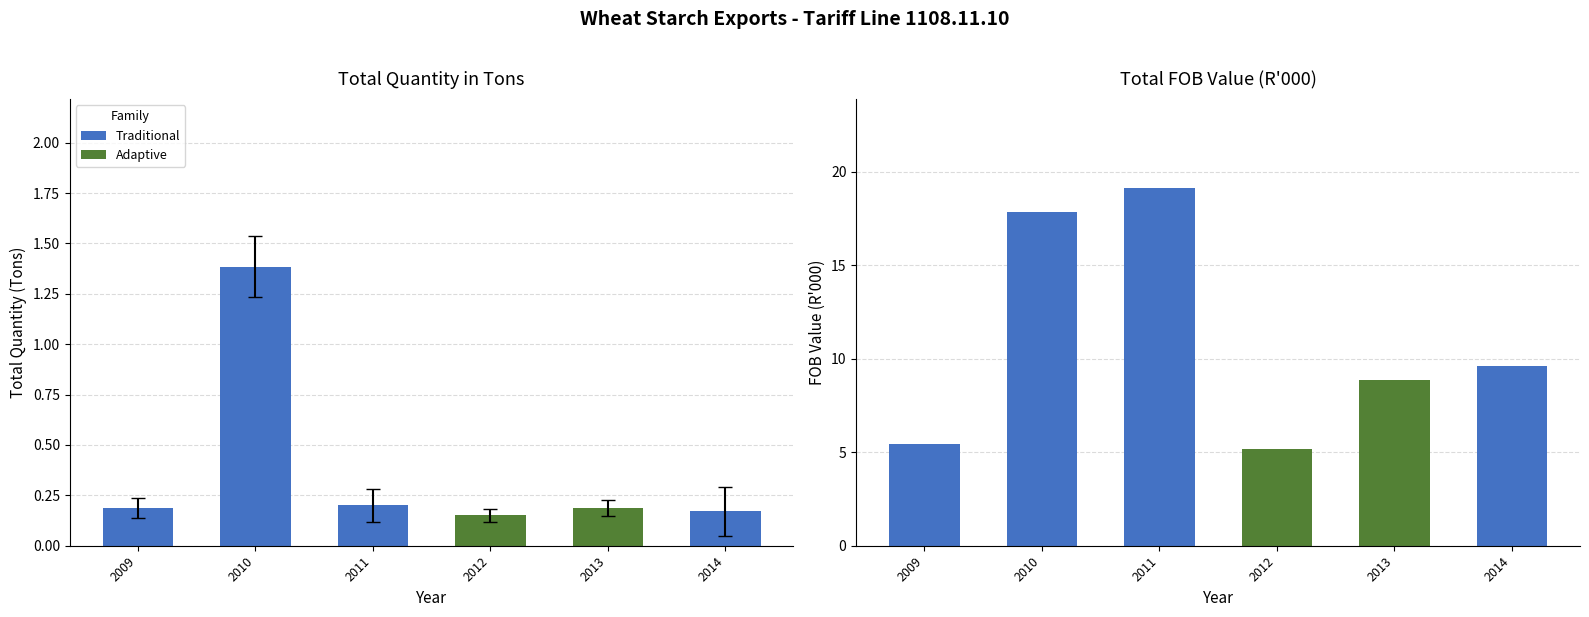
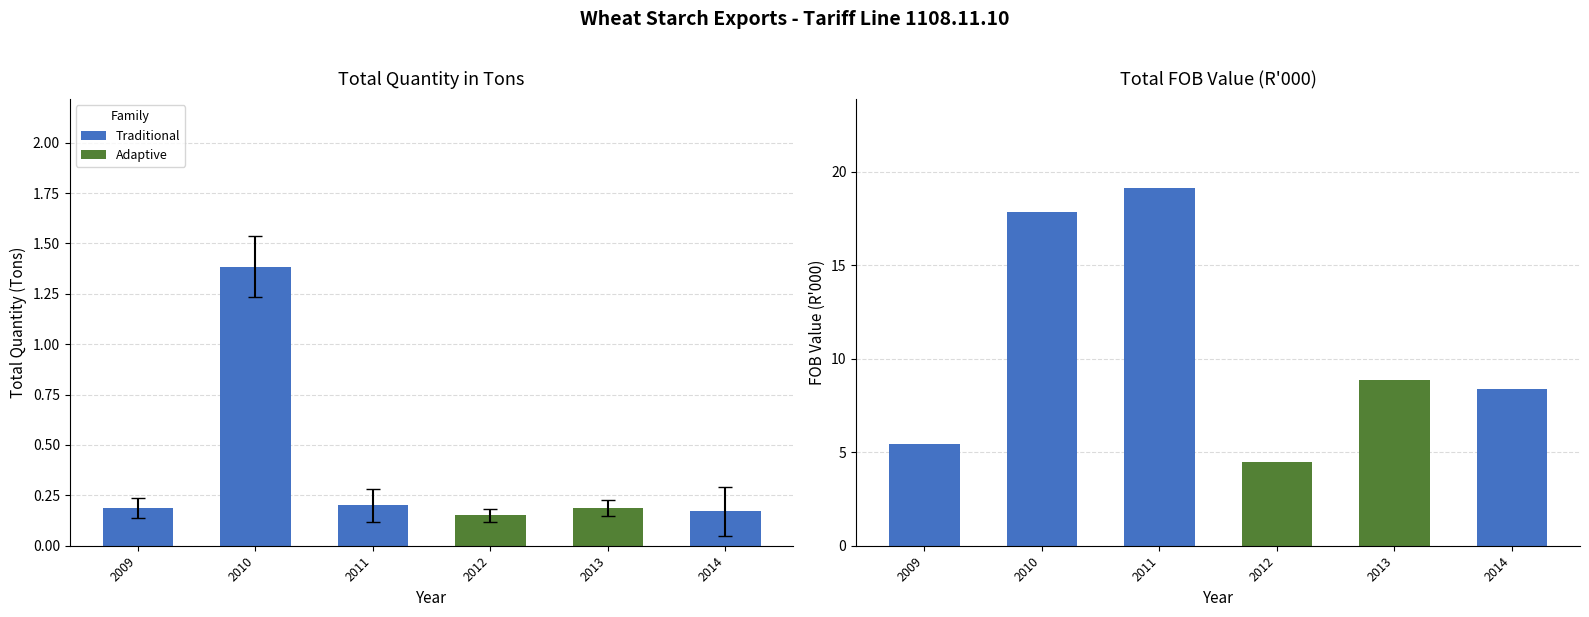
Total FOB Value (R'000), 2012: 5.2 -> 4.5
Total FOB Value (R'000), 2014: 9.6 -> 8.4
